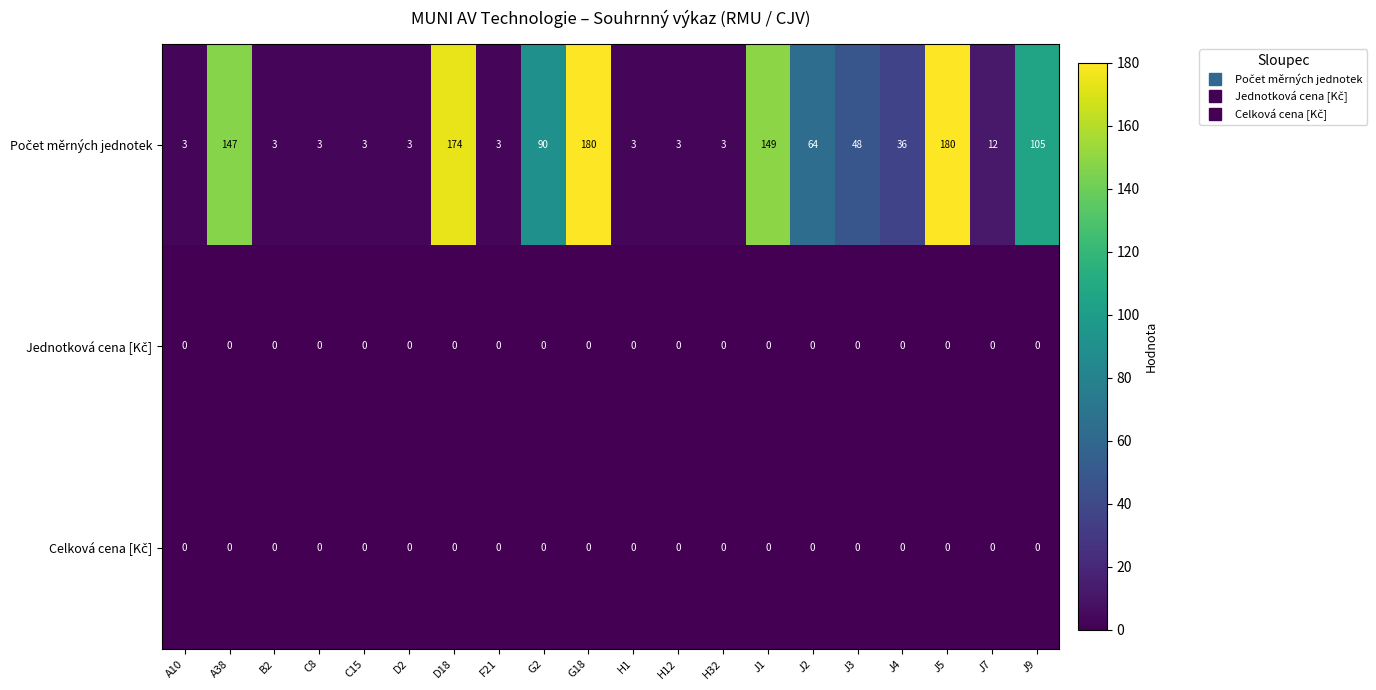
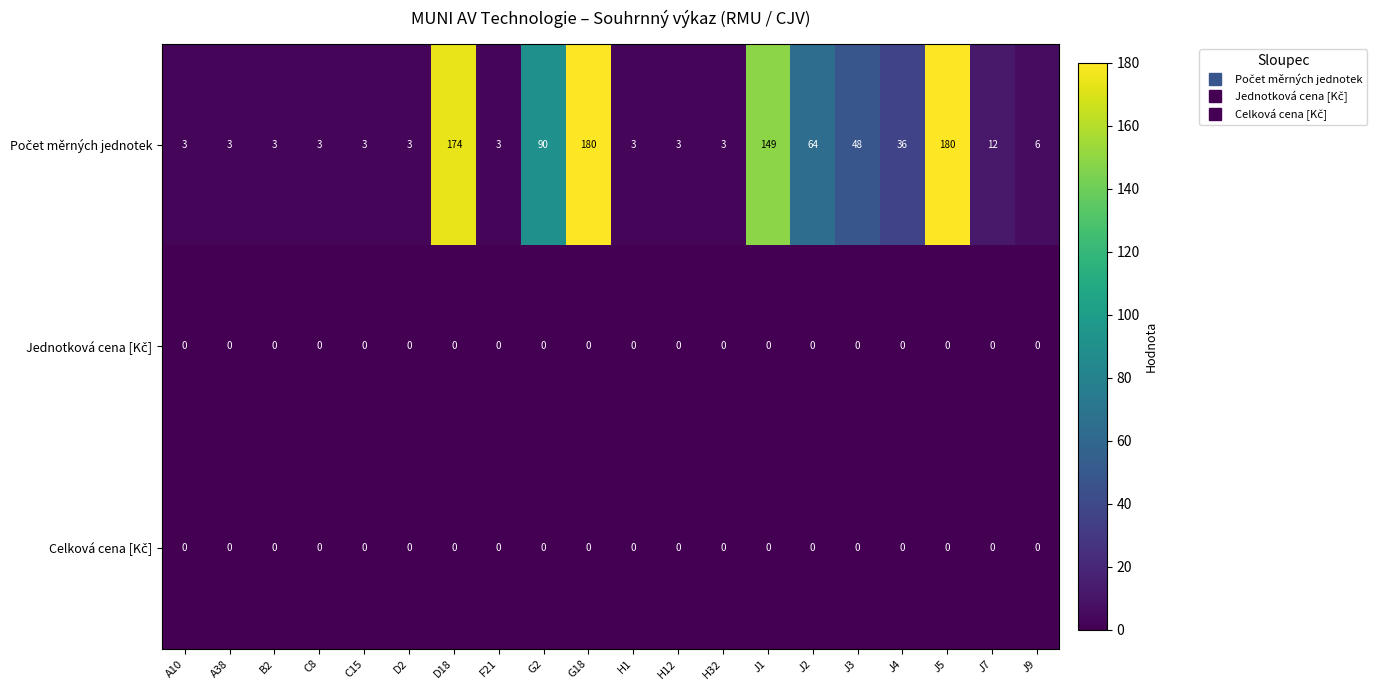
Počet měrných jednotek, A38: 147 -> 3
Počet měrných jednotek, J9: 105 -> 6
